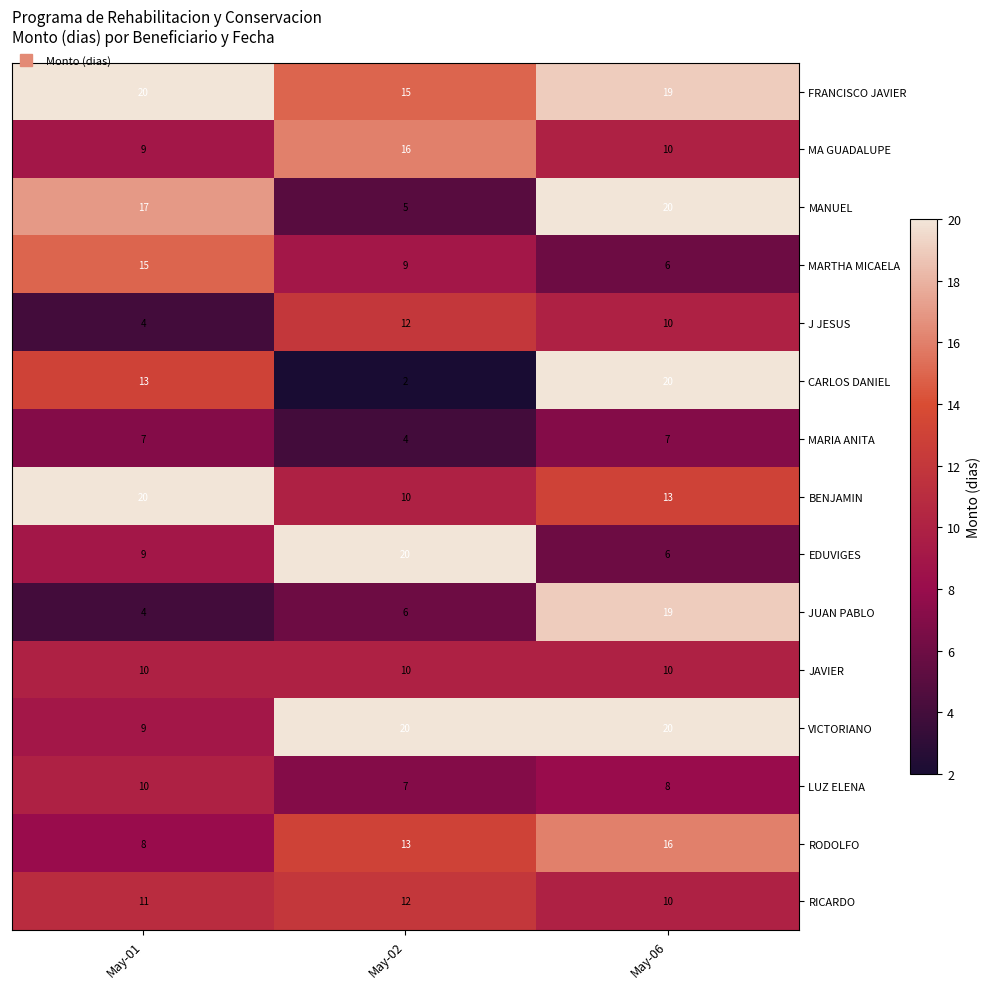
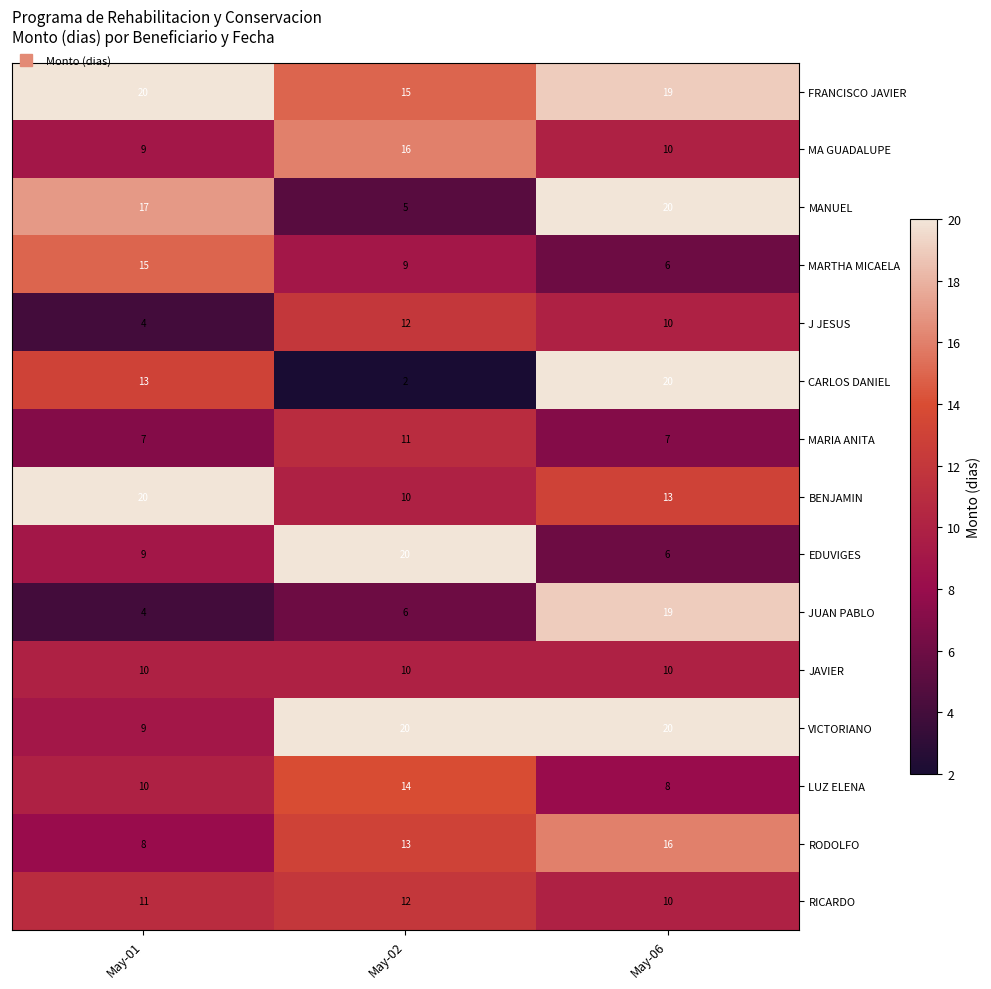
MARIA ANITA, May-02: 4 -> 11
LUZ ELENA, May-02: 7 -> 14
